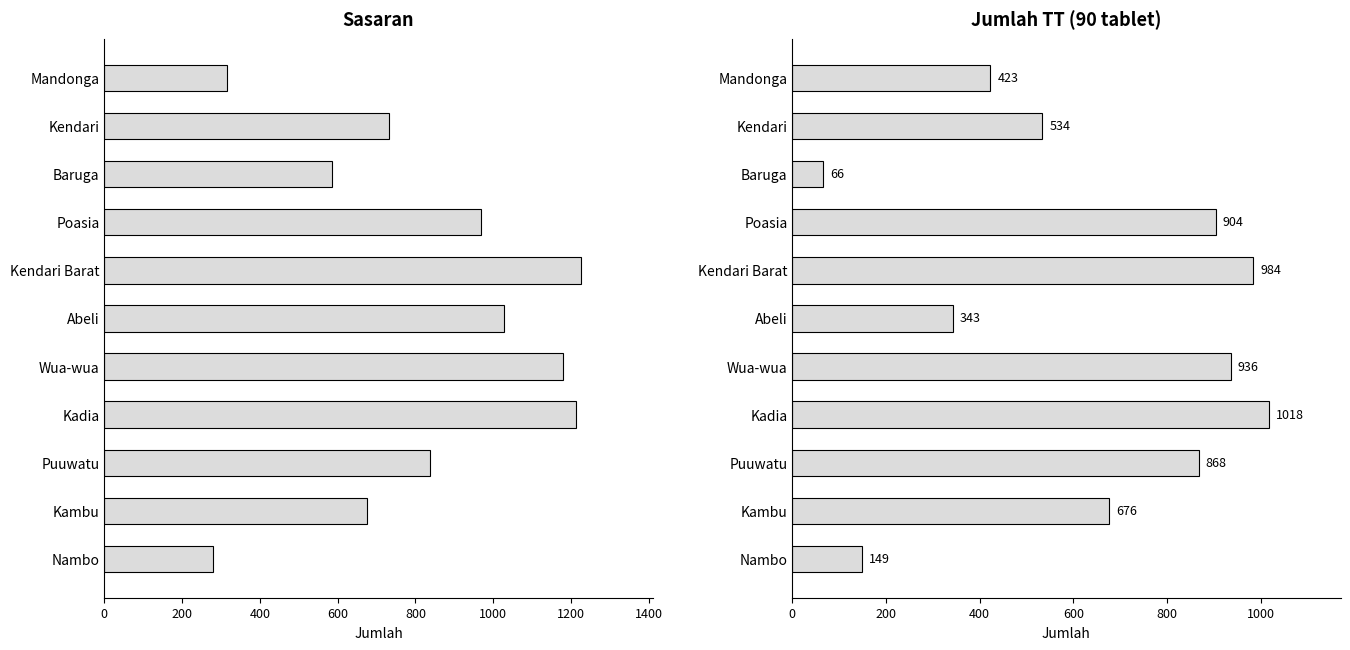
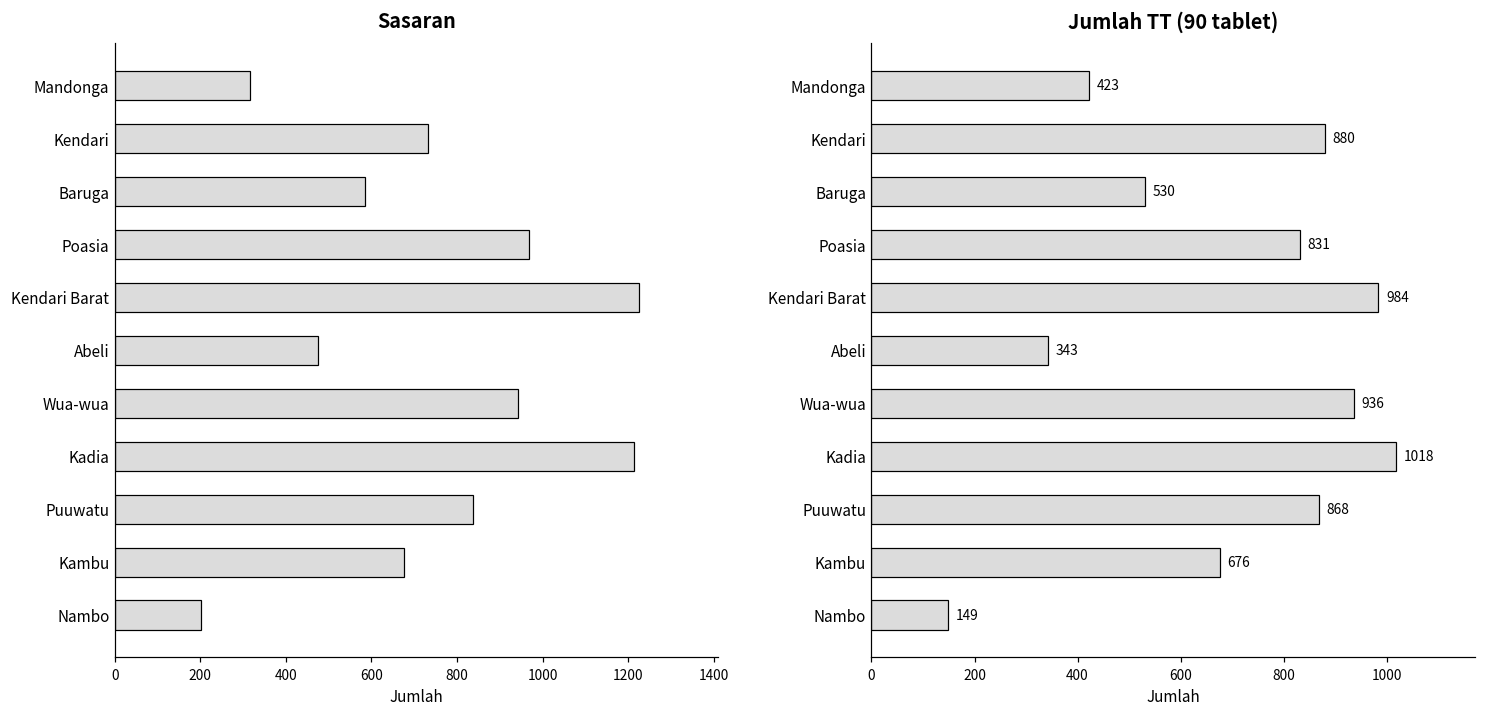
Sasaran, Abeli: 1030 -> 480
Sasaran, Wua-wua: 1180 -> 940
Sasaran, Nambo: 280 -> 200
Jumlah TT (90 tablet), Kendari: 534 -> 880
Jumlah TT (90 tablet), Baruga: 66 -> 530
Jumlah TT (90 tablet), Poasia: 904 -> 831
